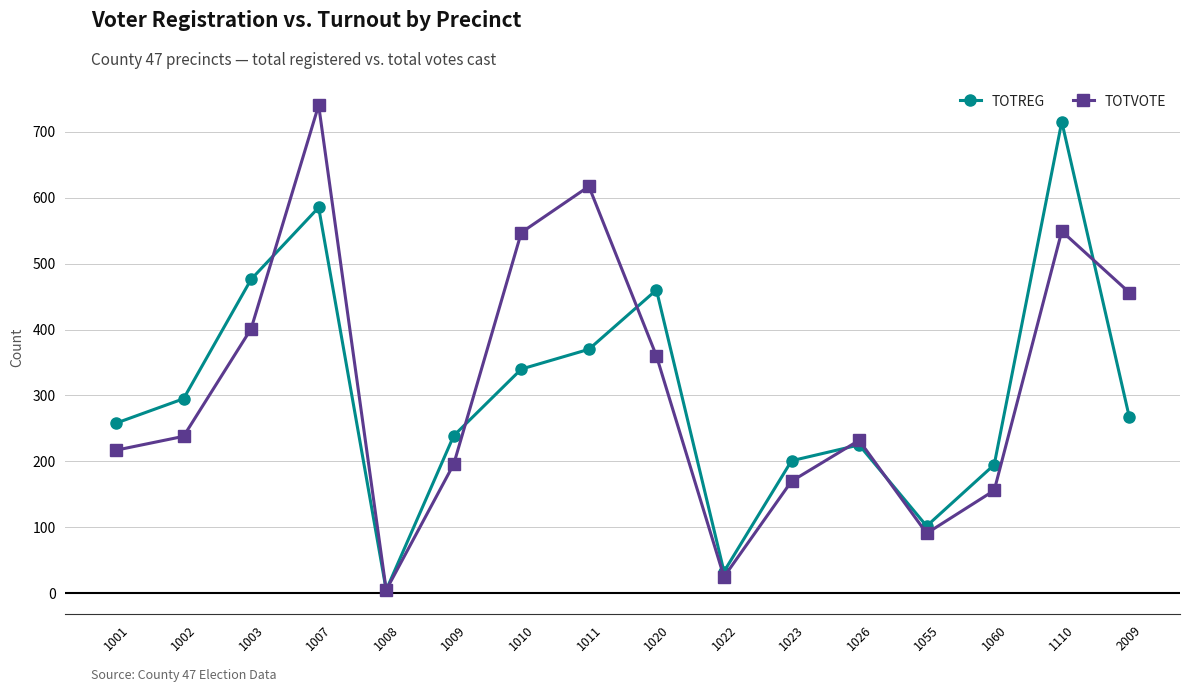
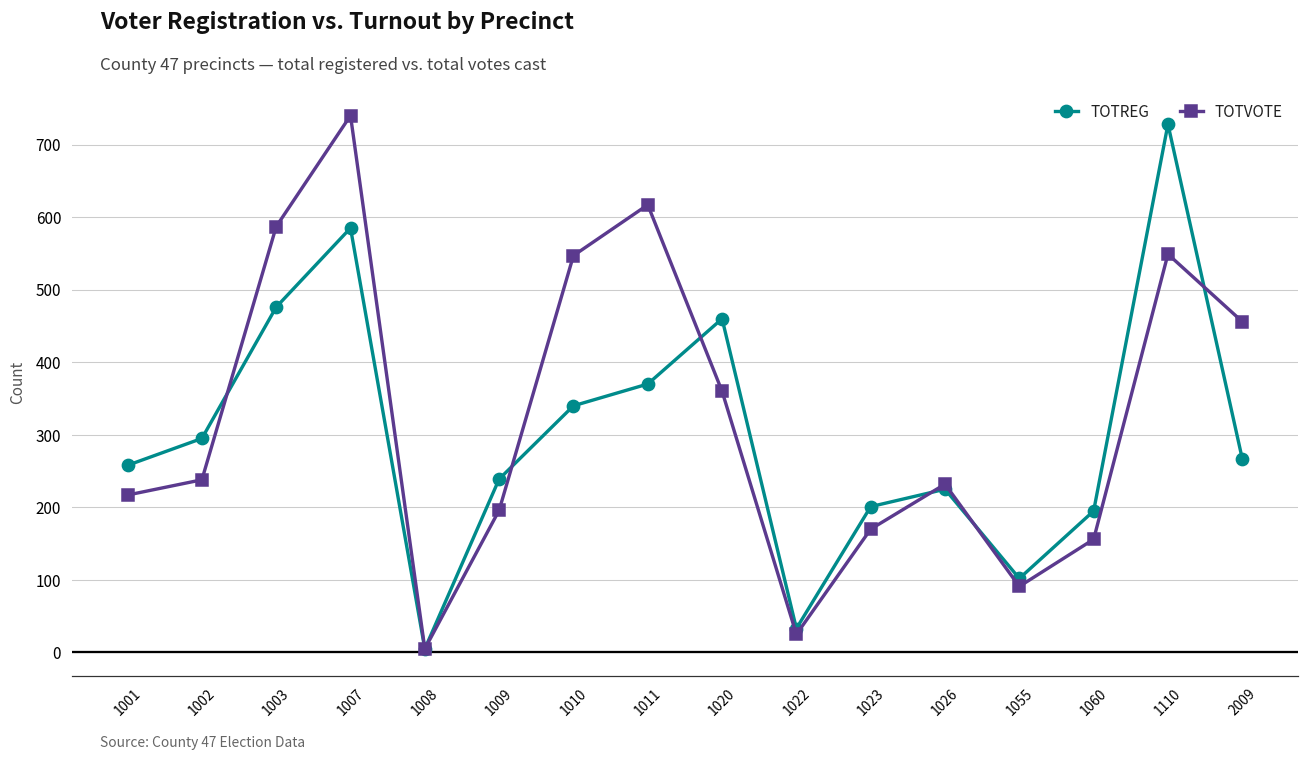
TOTVOTE, 1003: 400 -> 590
TOTREG, 1110: 720 -> 730
